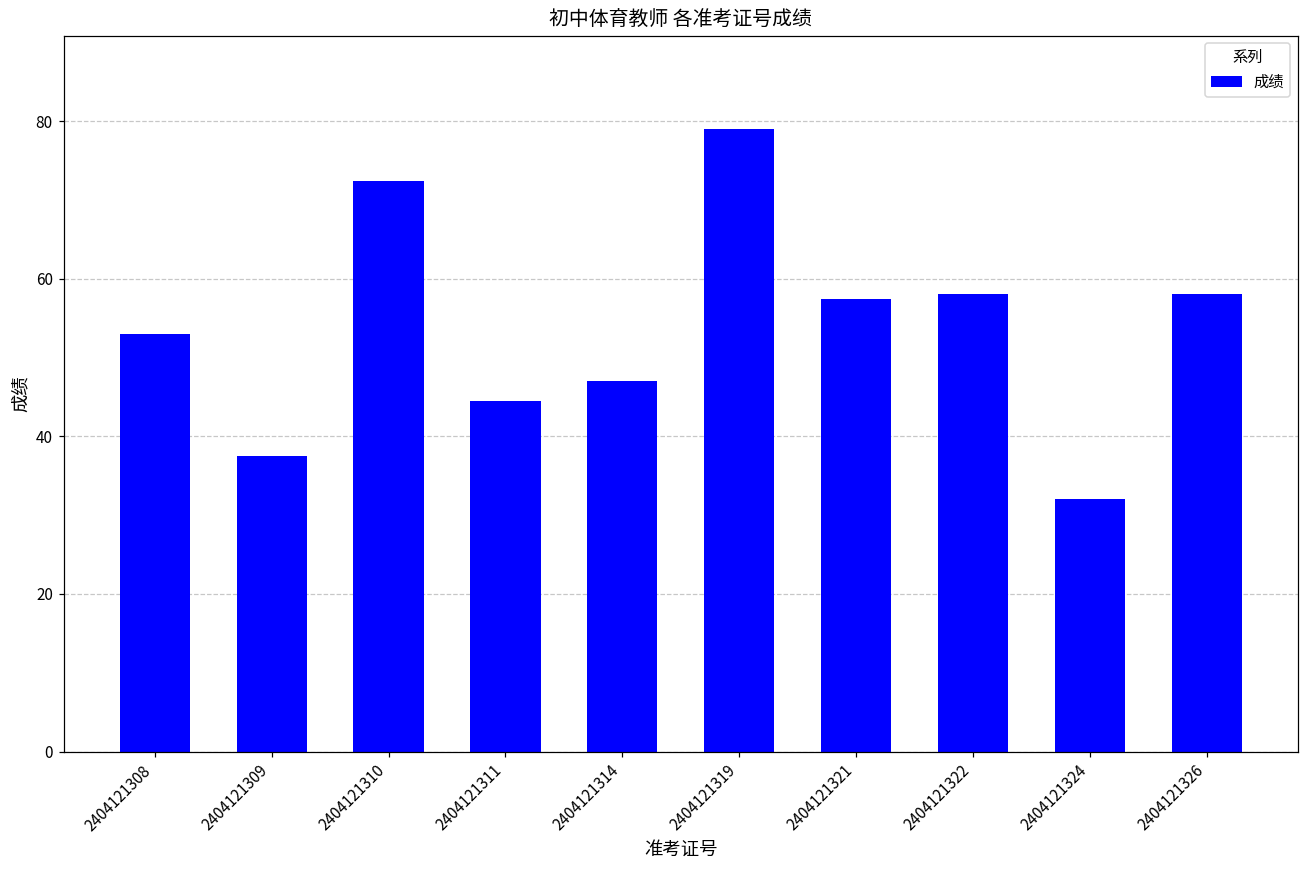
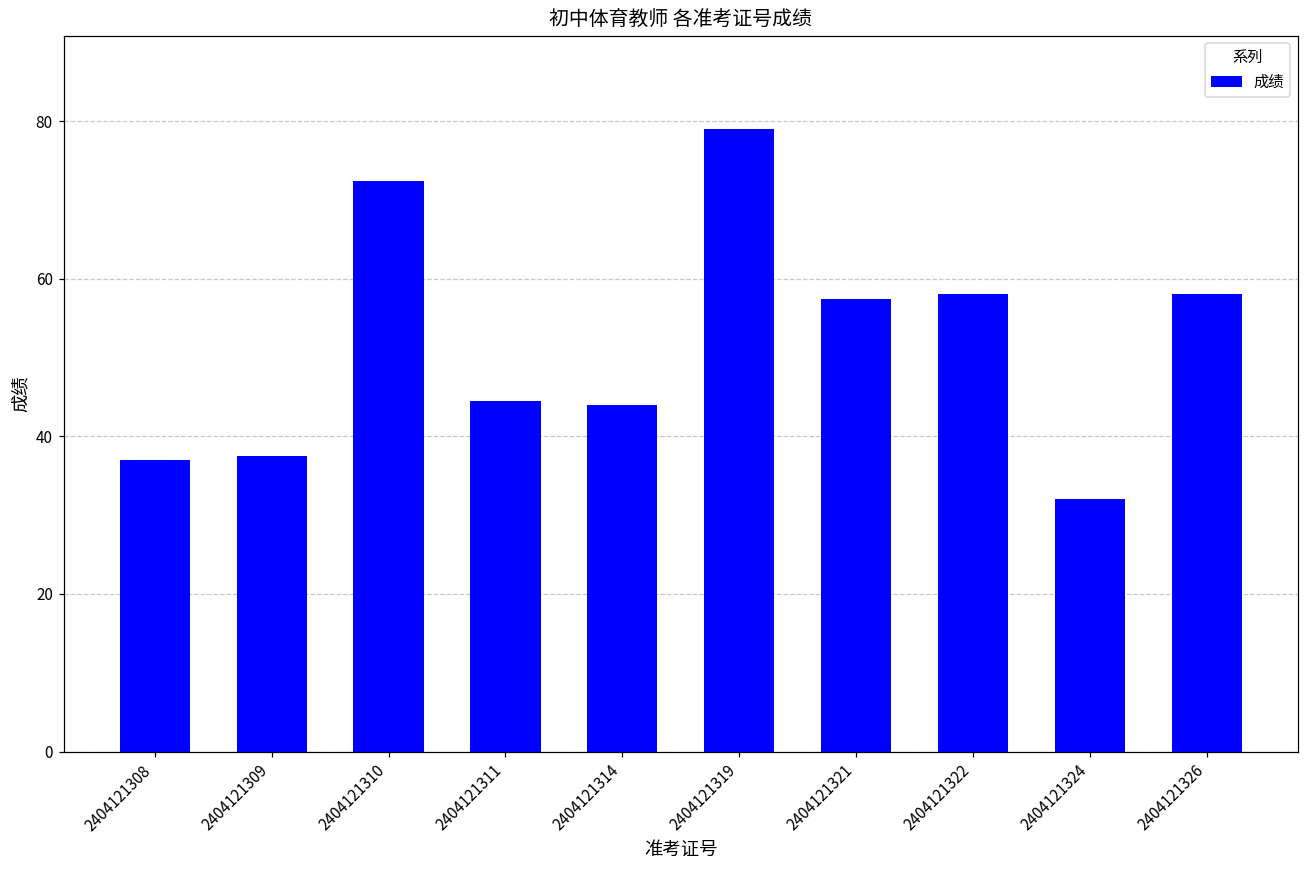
2404121308: 53 -> 37
2404121314: 47 -> 44
